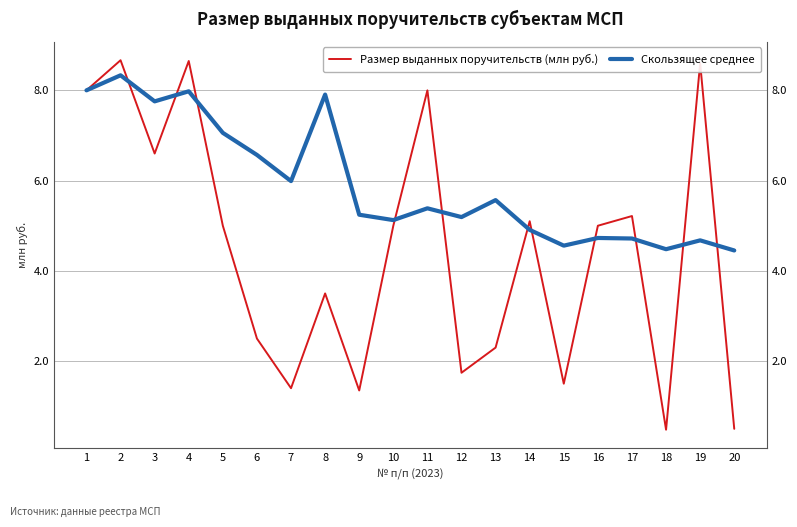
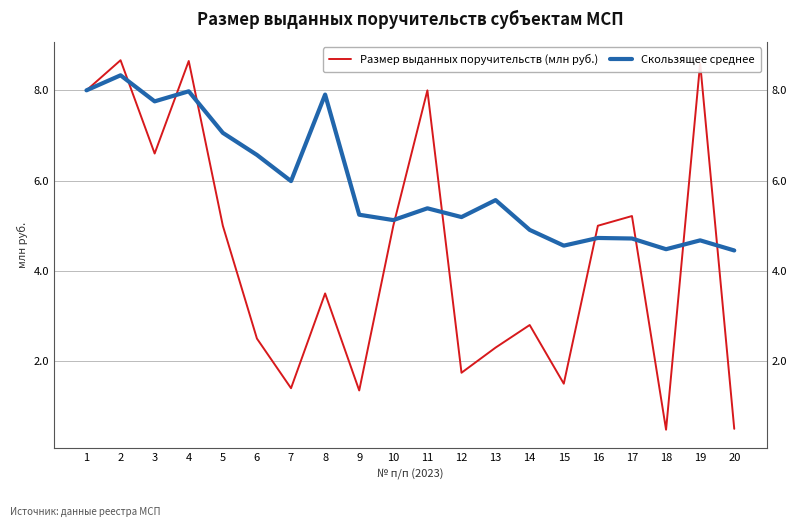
Размер выданных поручительств (млн руб.), 14: 5.1 -> 2.8
